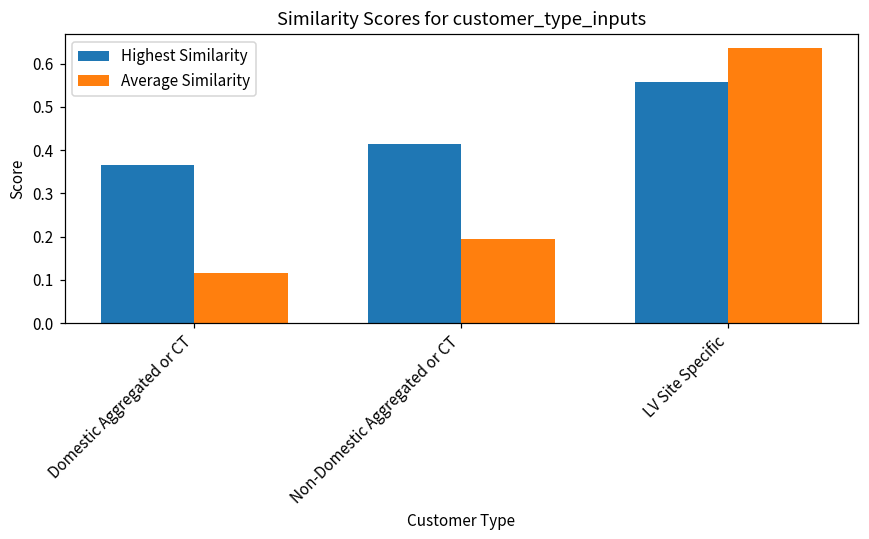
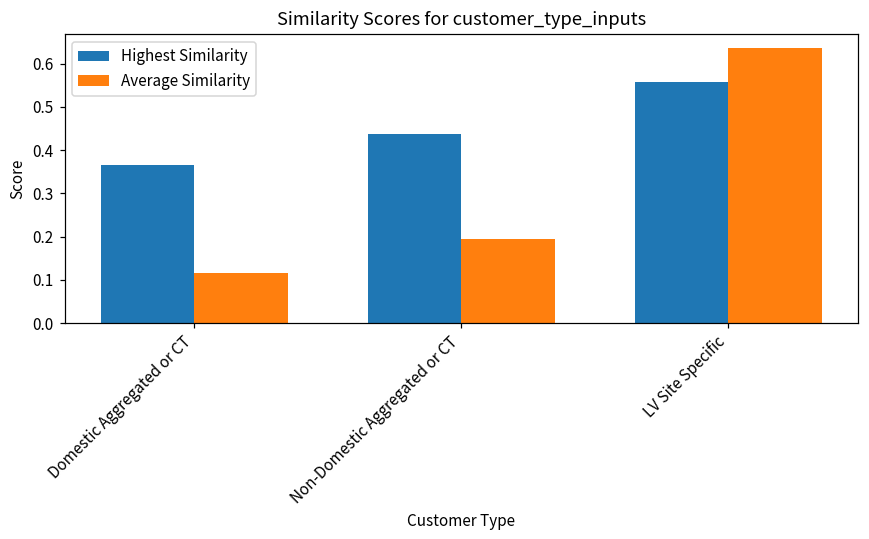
Highest Similarity, Non-Domestic Aggregated or CT: 0.41 -> 0.44
